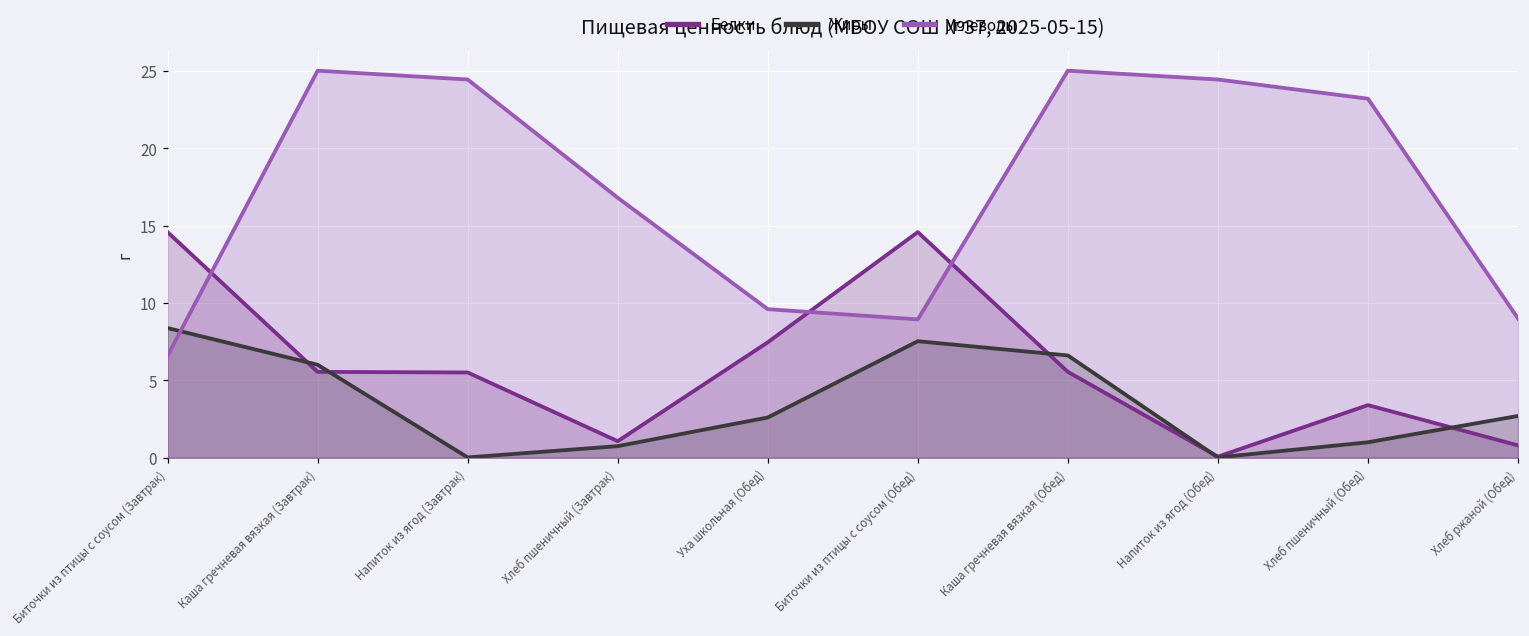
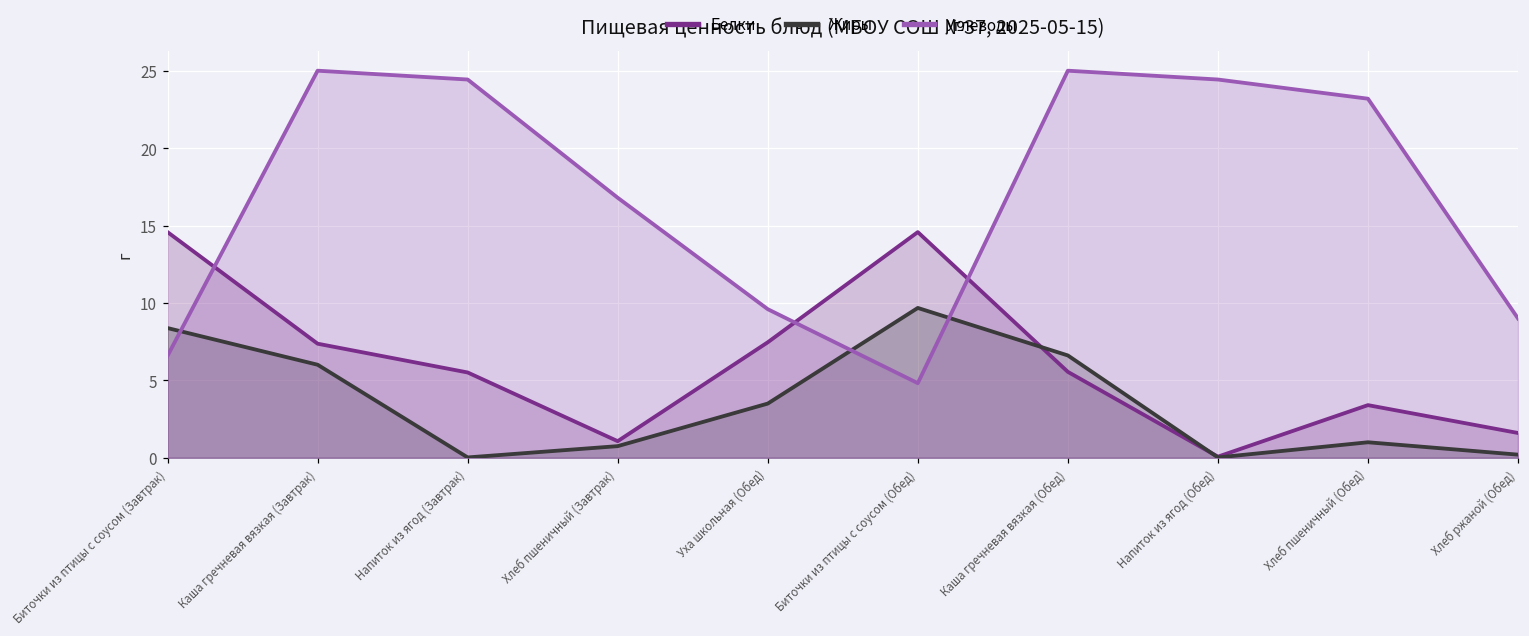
Белки, Каша гречневая вязкая (Завтрак): 5.6 -> 7.4
Жиры, Уха школьная (Обед): 2.6 -> 3.5
Жиры, Биточки из птицы с соусом (Обед): 7.5 -> 9.7
Углеводы, Биточки из птицы с соусом (Обед): 8.9 -> 4.8
Белки, Хлеб ржаной (Обед): 0.8 -> 1.6
Жиры, Хлеб ржаной (Обед): 2.7 -> 0.2
